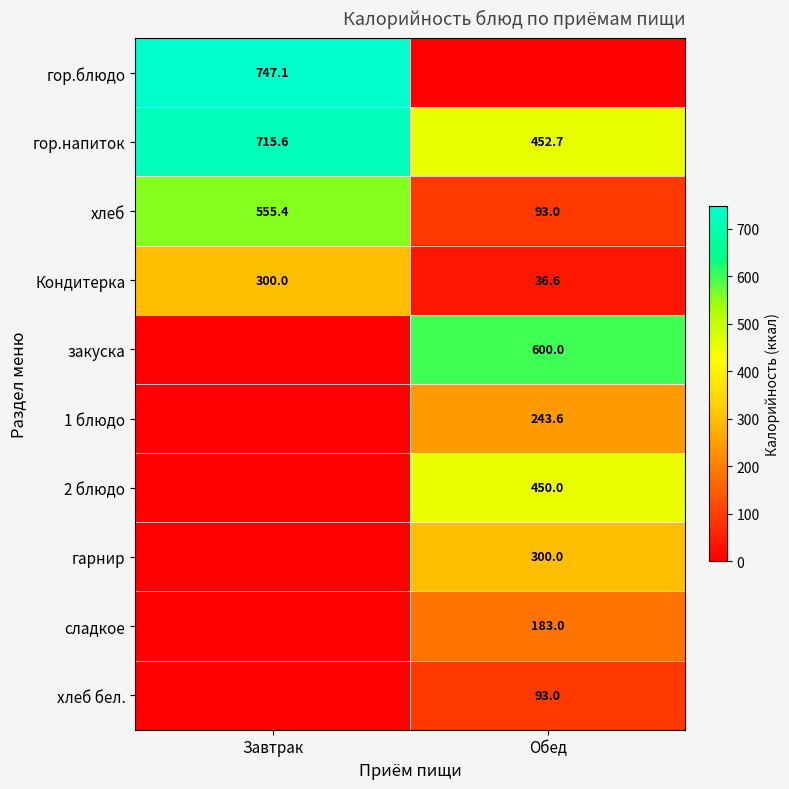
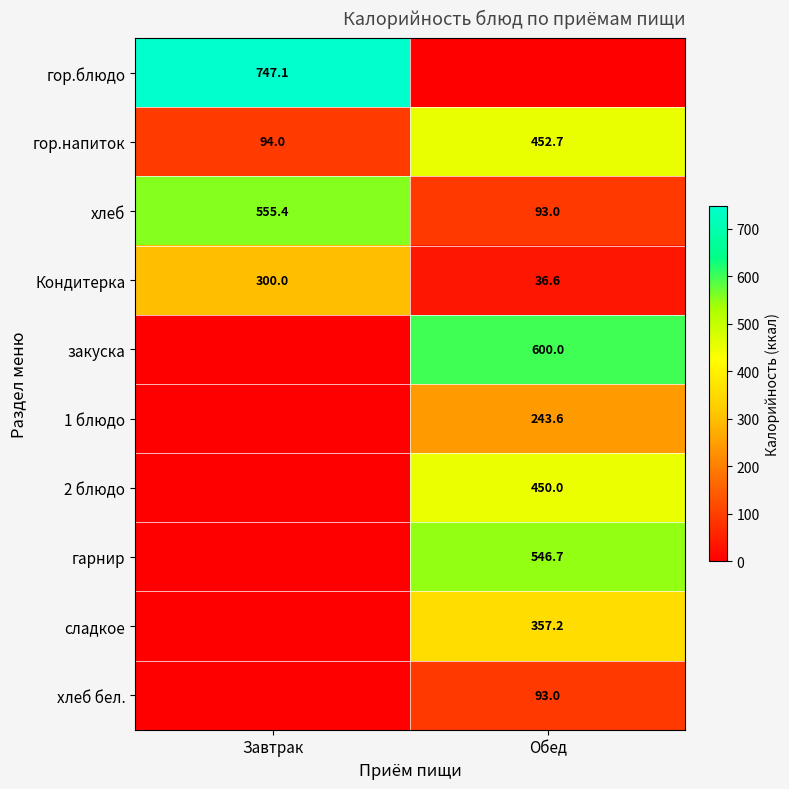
гор.напиток, Завтрак: 715.6 -> 94.0
гарнир, Обед: 300.0 -> 546.7
сладкое, Обед: 183.0 -> 357.2
